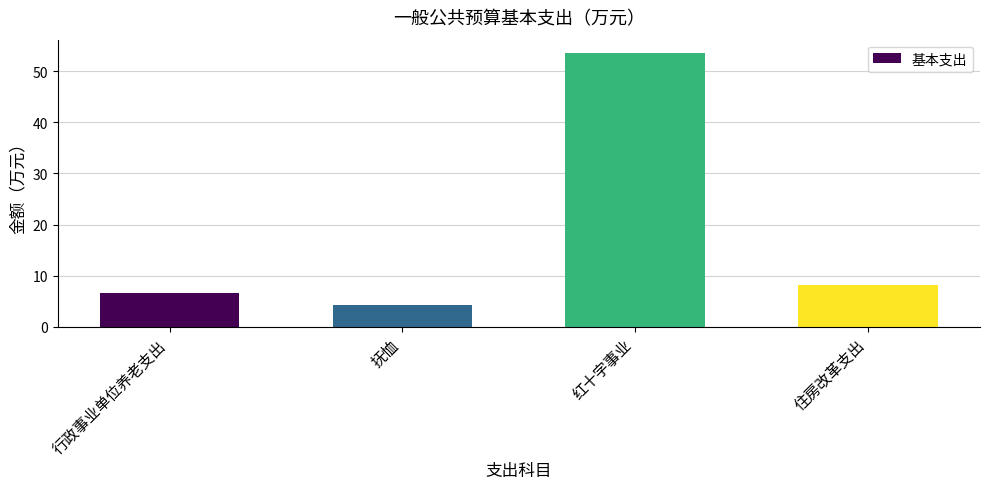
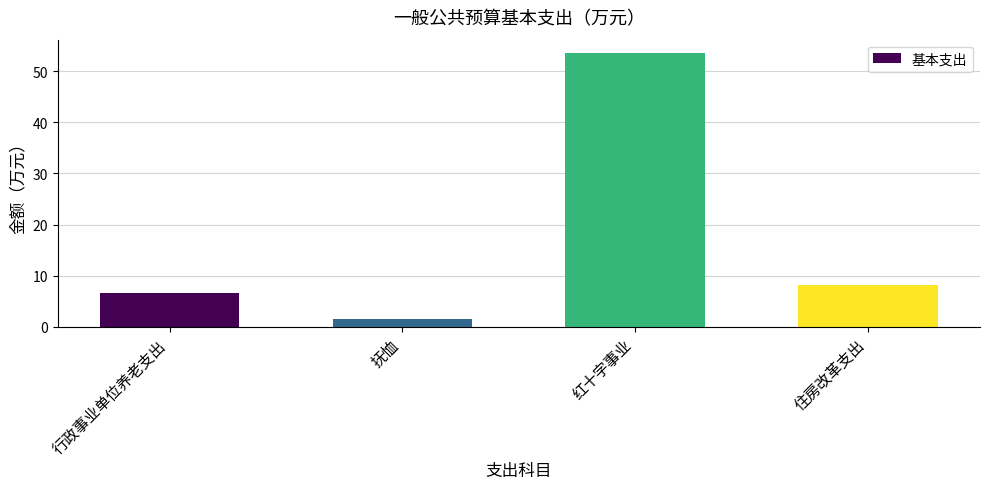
抚恤: 4 -> 2
